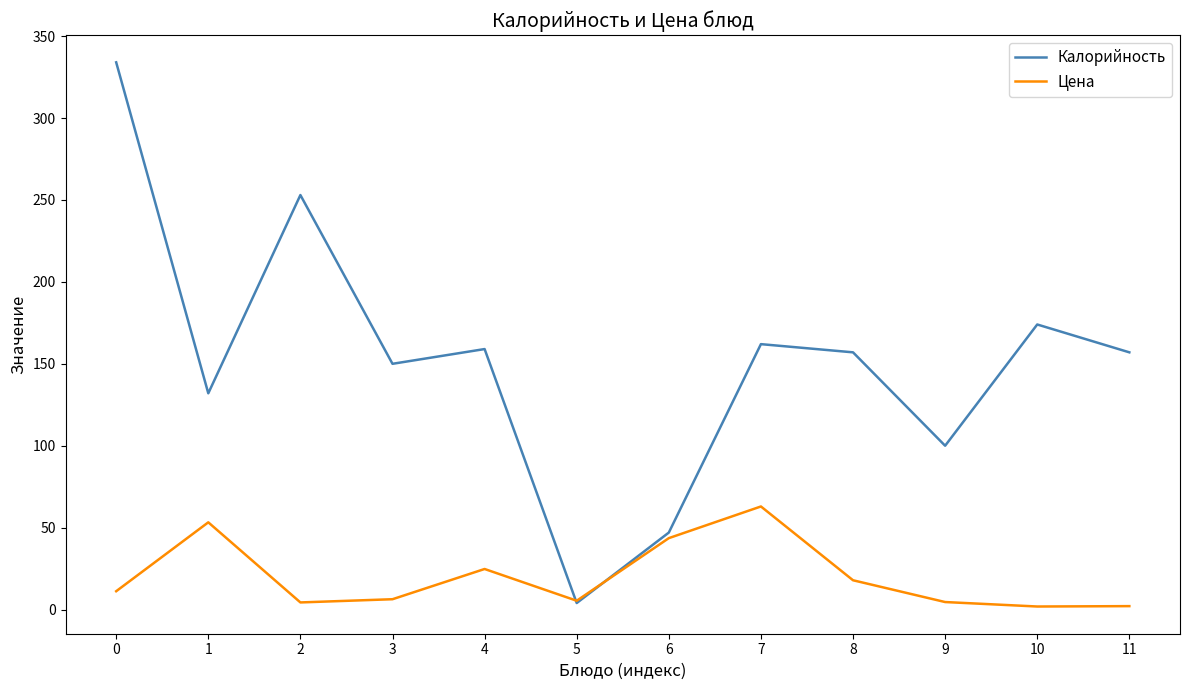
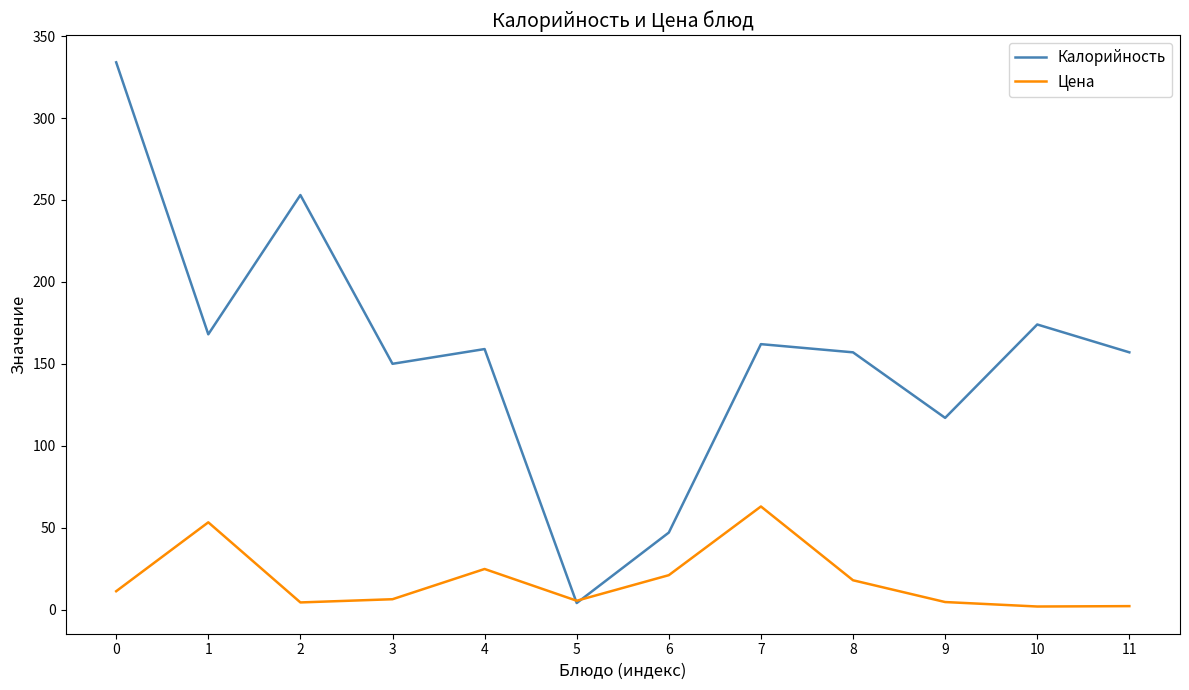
Калорийность, 1: 132 -> 168
Цена, 6: 44 -> 21
Калорийность, 9: 100 -> 117
